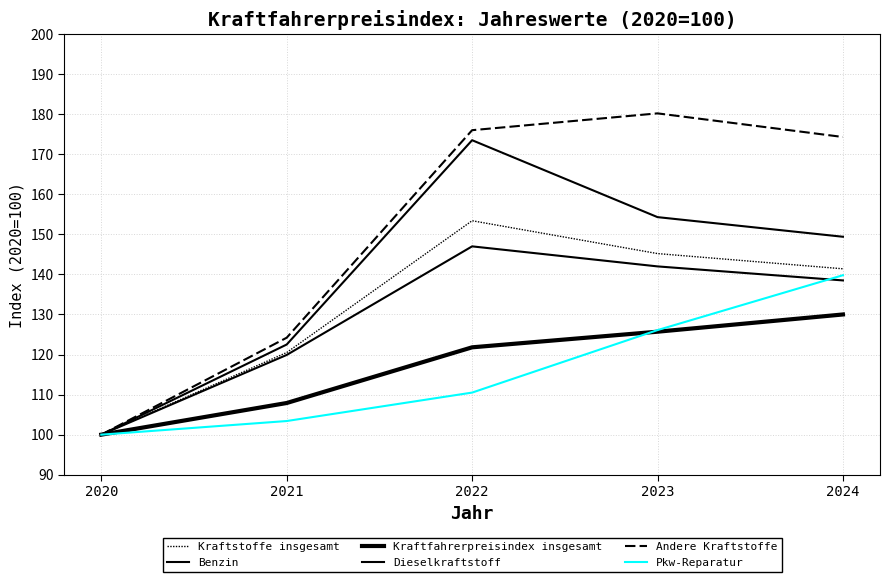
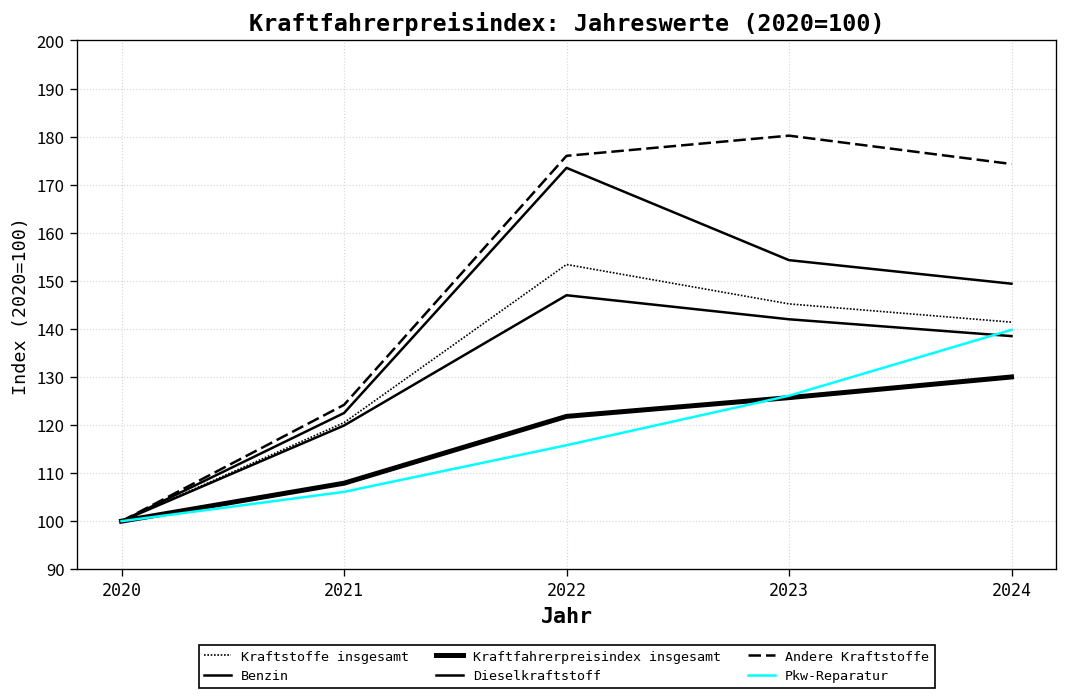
Pkw-Reparatur, 2021: 103 -> 106
Pkw-Reparatur, 2022: 111 -> 116
